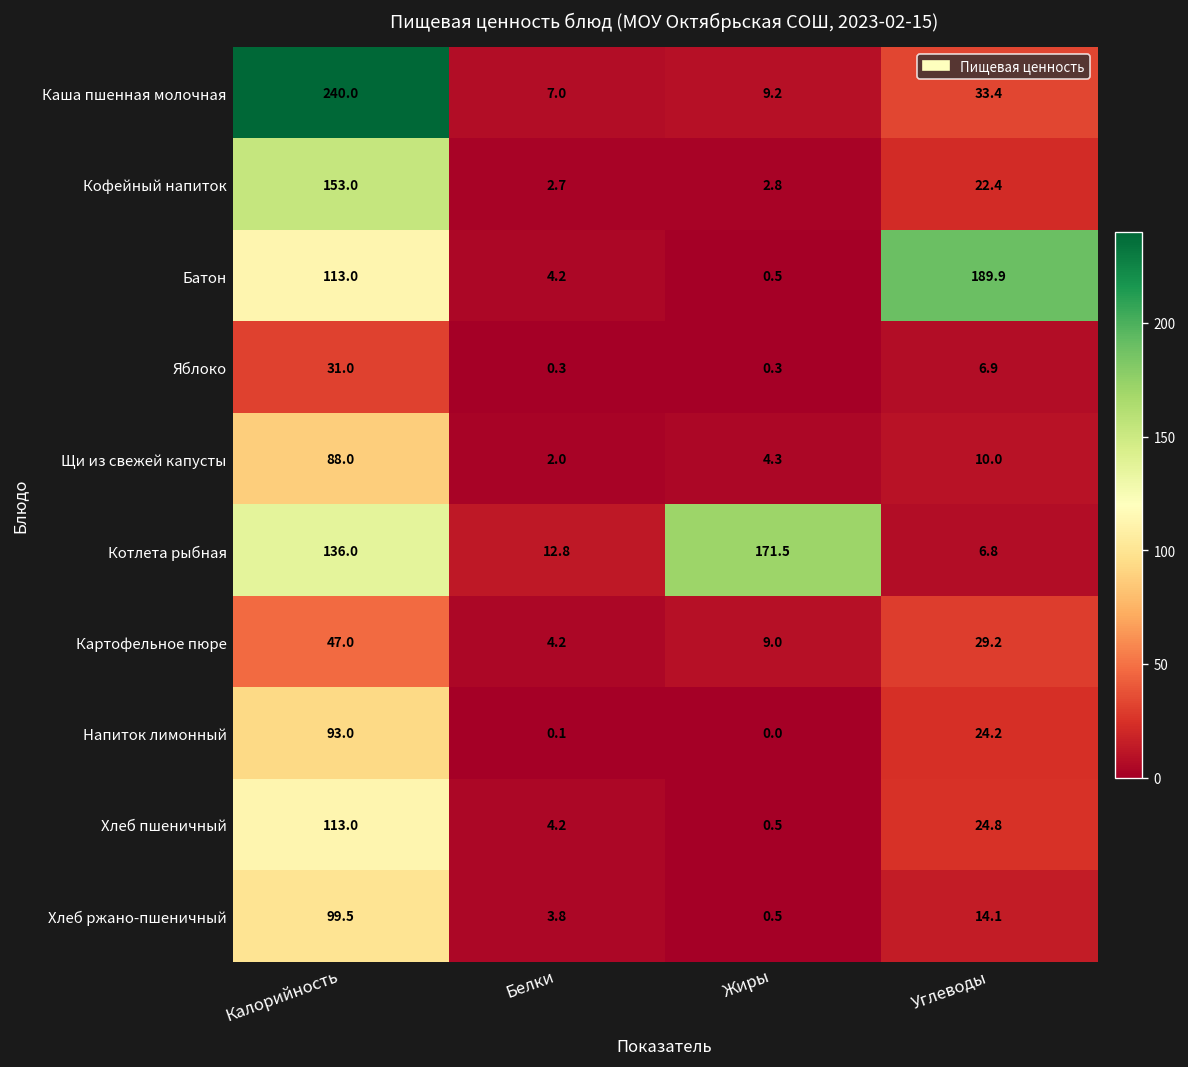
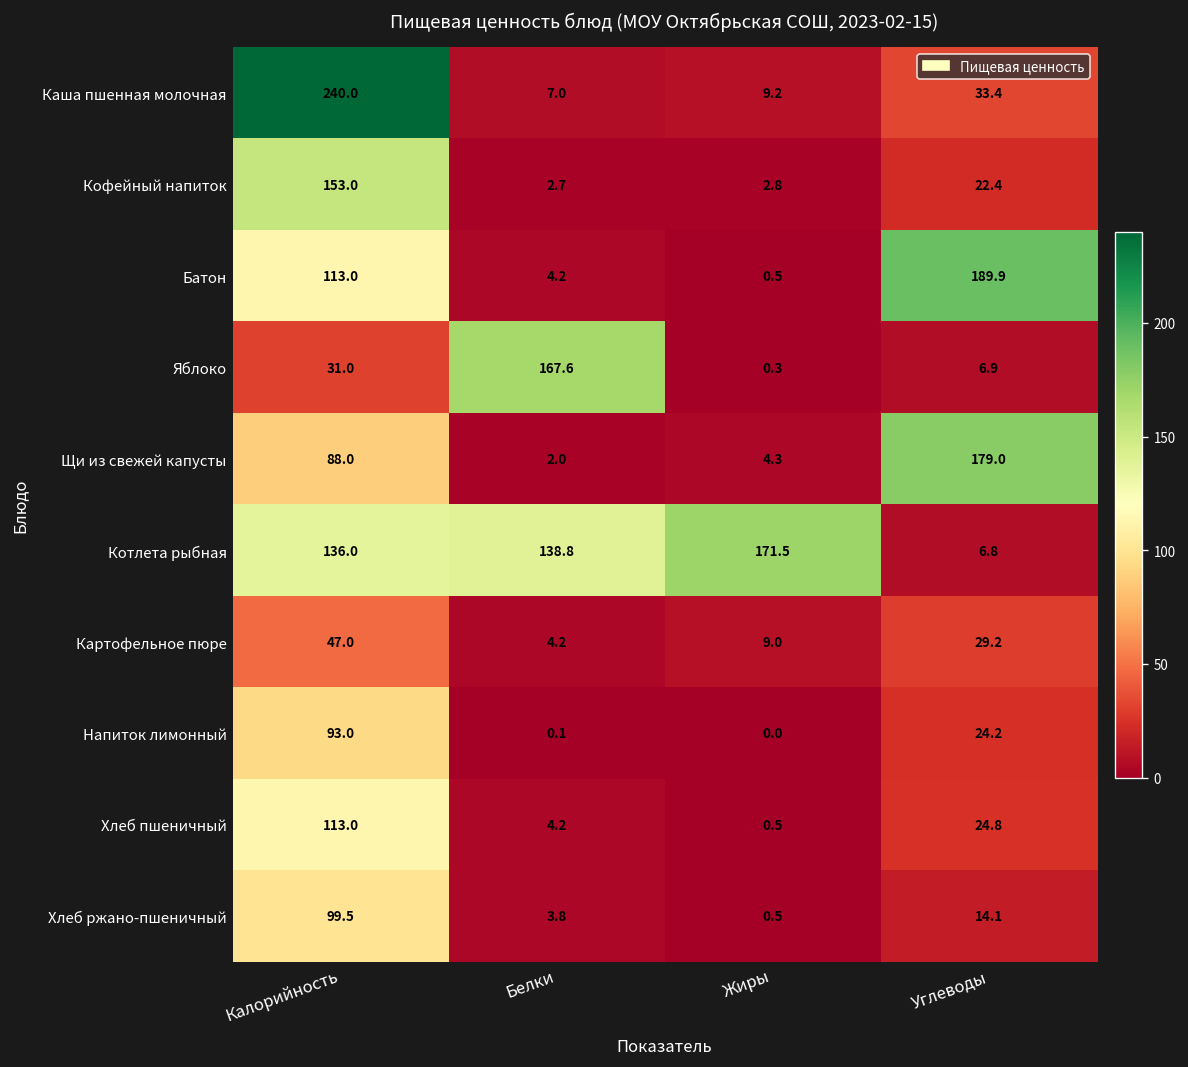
Яблоко, Белки: 0.3 -> 167.6
Щи из свежей капусты, Углеводы: 10.0 -> 179.0
Котлета рыбная, Белки: 12.8 -> 138.8
